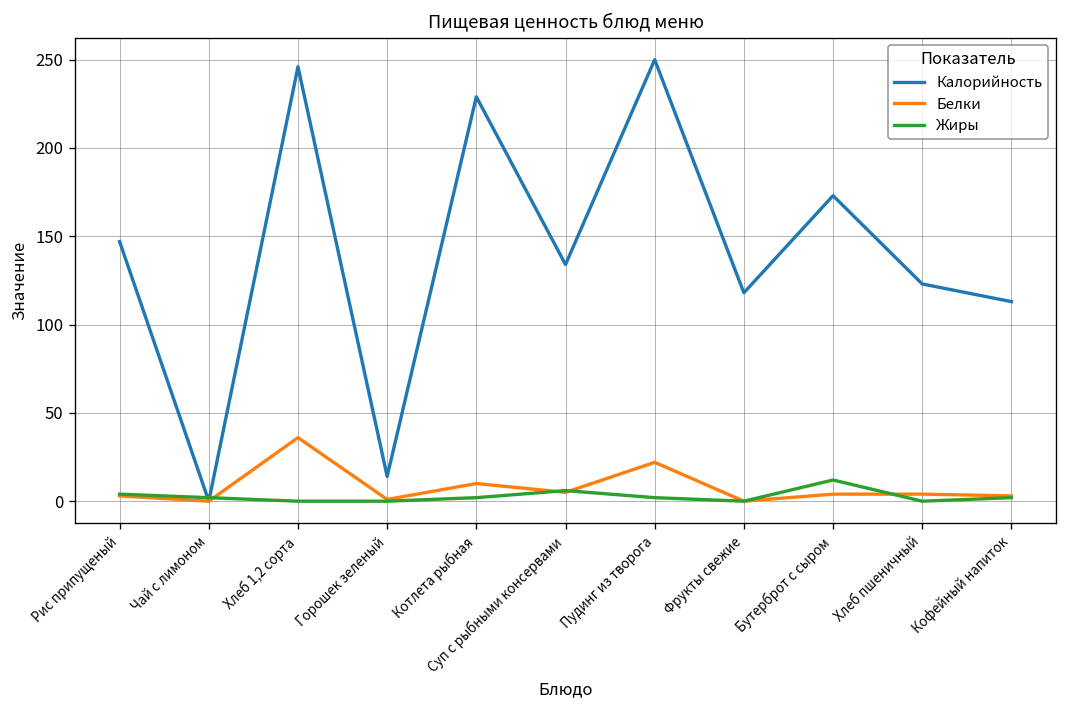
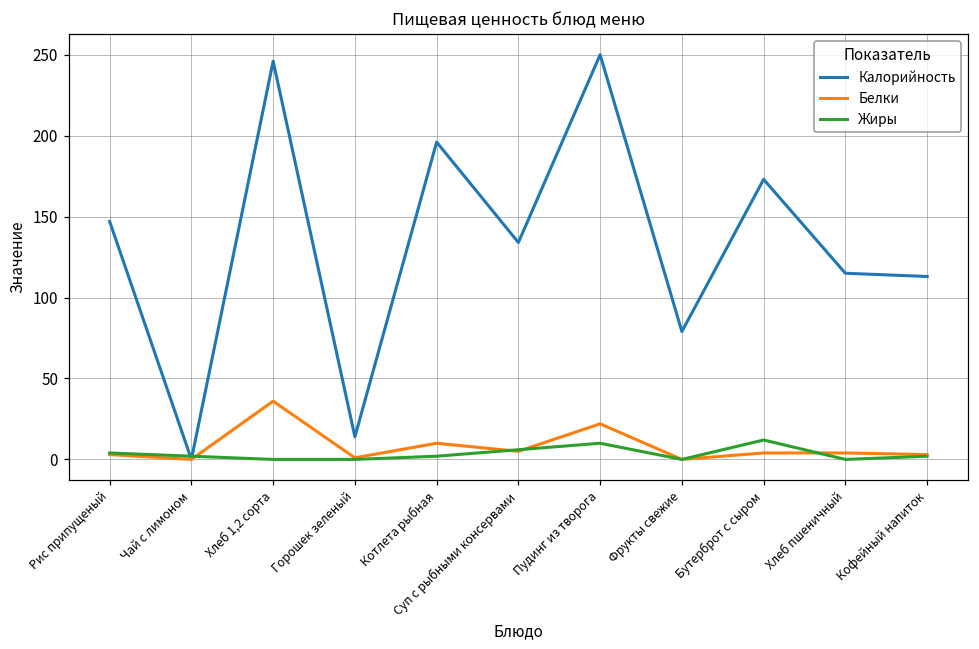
Калорийность, Котлета рыбная: 229 -> 196
Жиры, Пудинг из творога: 2 -> 10
Калорийность, Фрукты свежие: 118 -> 79
Калорийность, Хлеб пшеничный: 123 -> 115
